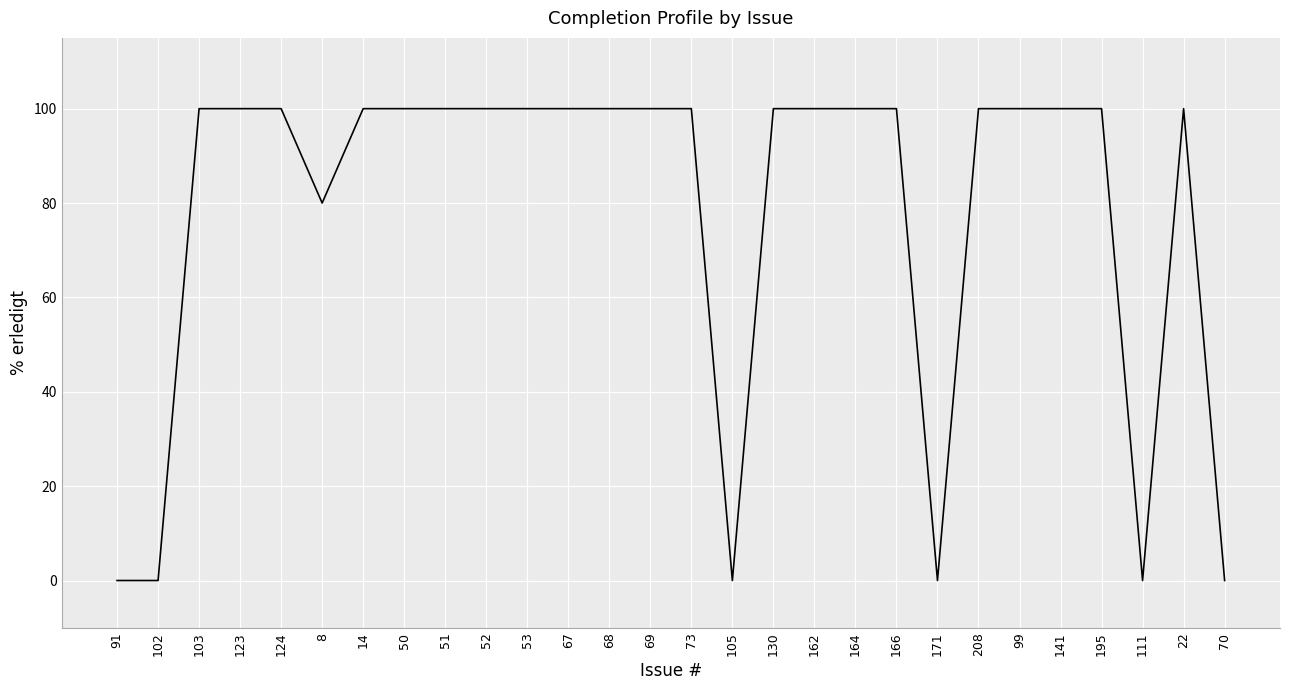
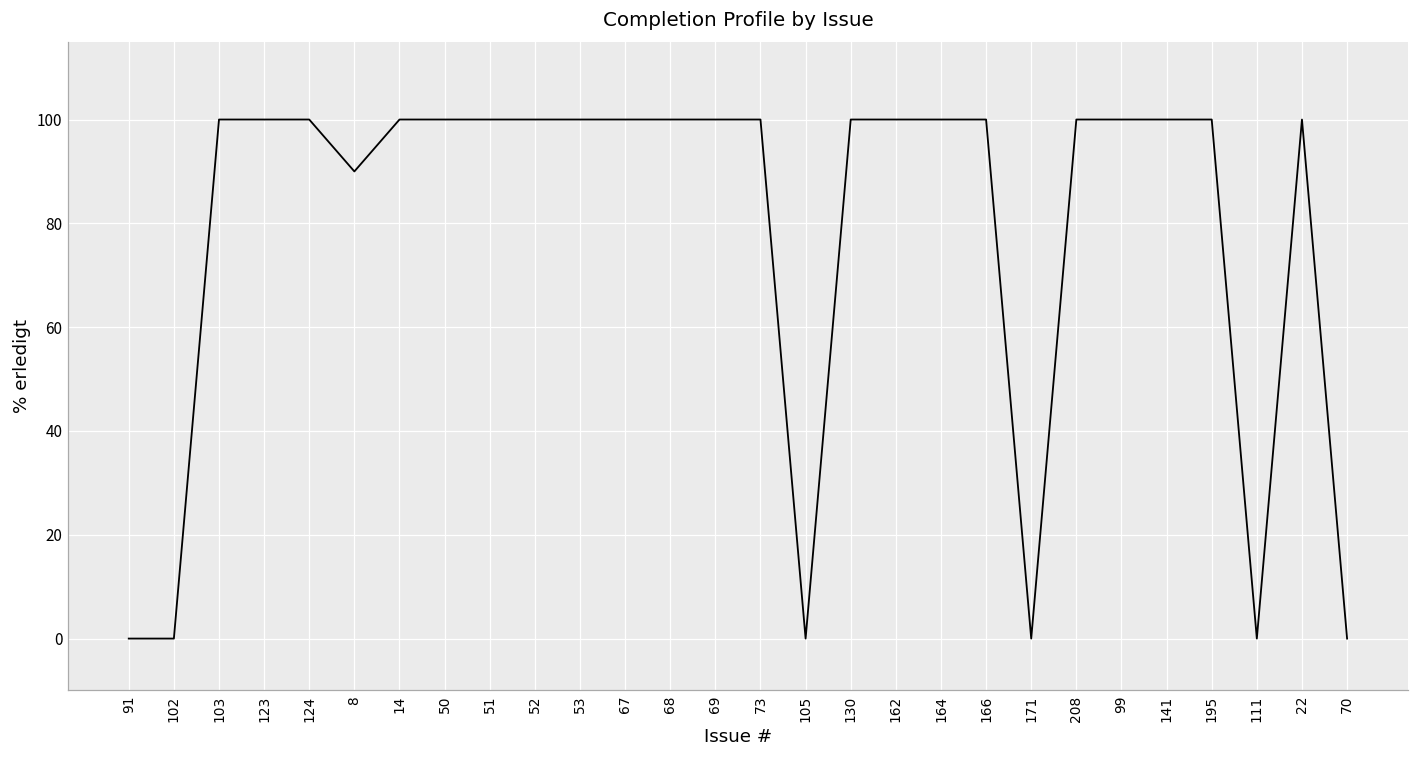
8: 80 -> 90
